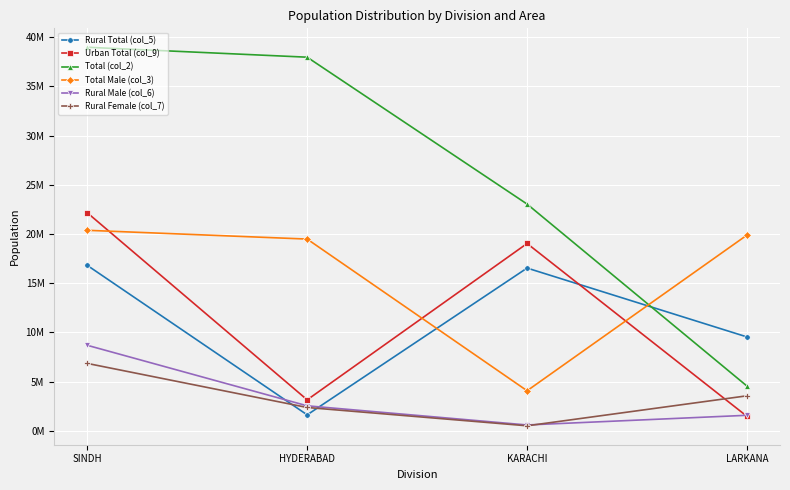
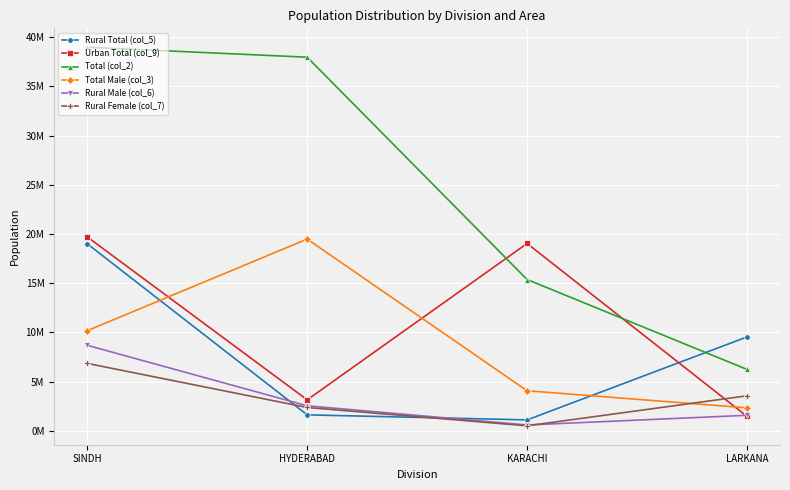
Rural Total (col_5), SINDH: 17000000 -> 19000000
Urban Total (col_9), SINDH: 22000000 -> 20000000
Total Male (col_3), SINDH: 20000000 -> 10000000
Rural Total (col_5), KARACHI: 17000000 -> 1000000
Total (col_2), KARACHI: 23000000 -> 15000000
Total (col_2), LARKANA: 5000000 -> 6000000
Total Male (col_3), LARKANA: 20000000 -> 2000000
